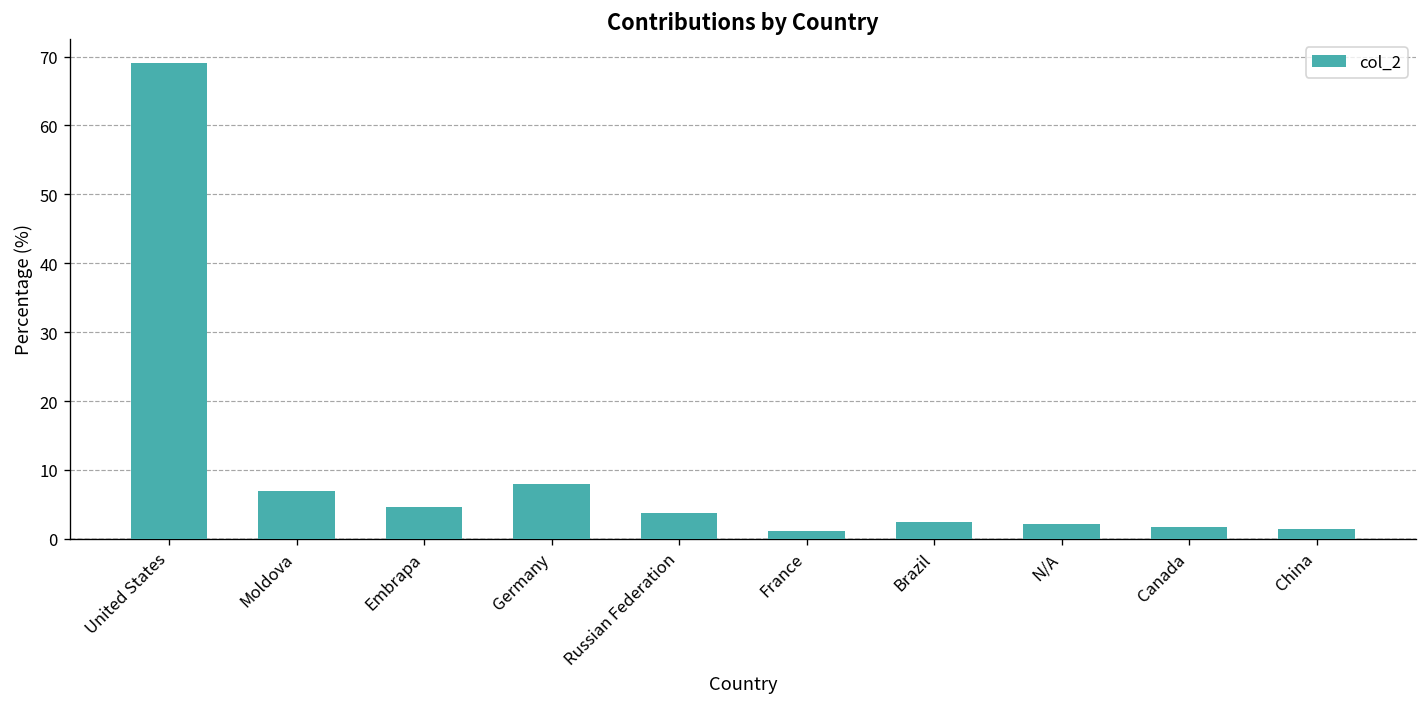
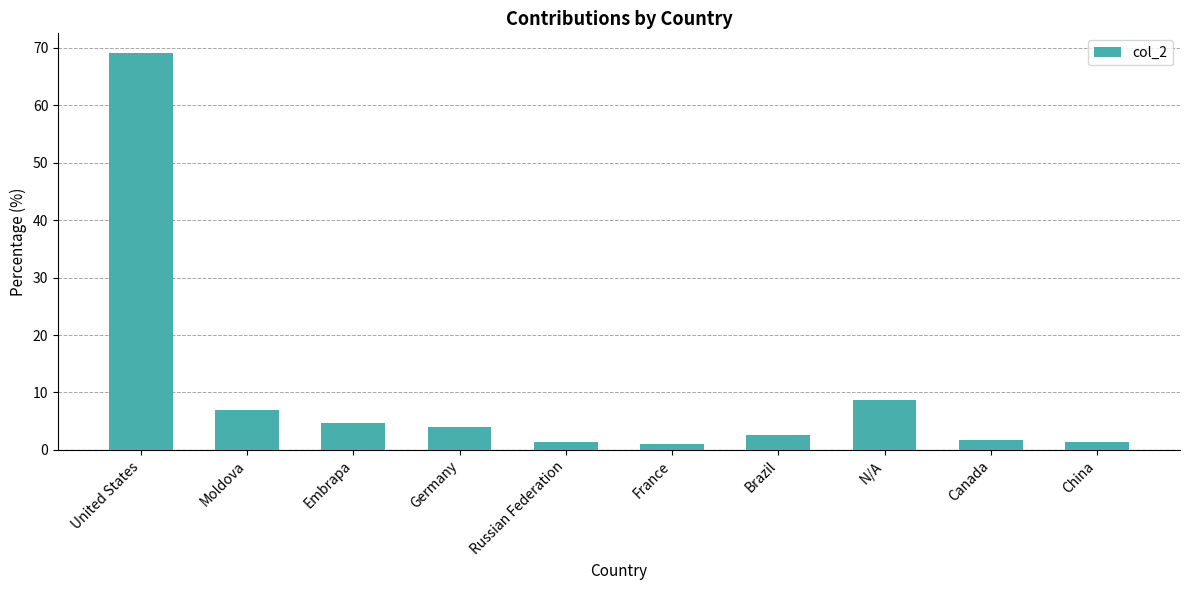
Germany: 8 -> 4
Russian Federation: 4 -> 1
N/A: 2 -> 9
